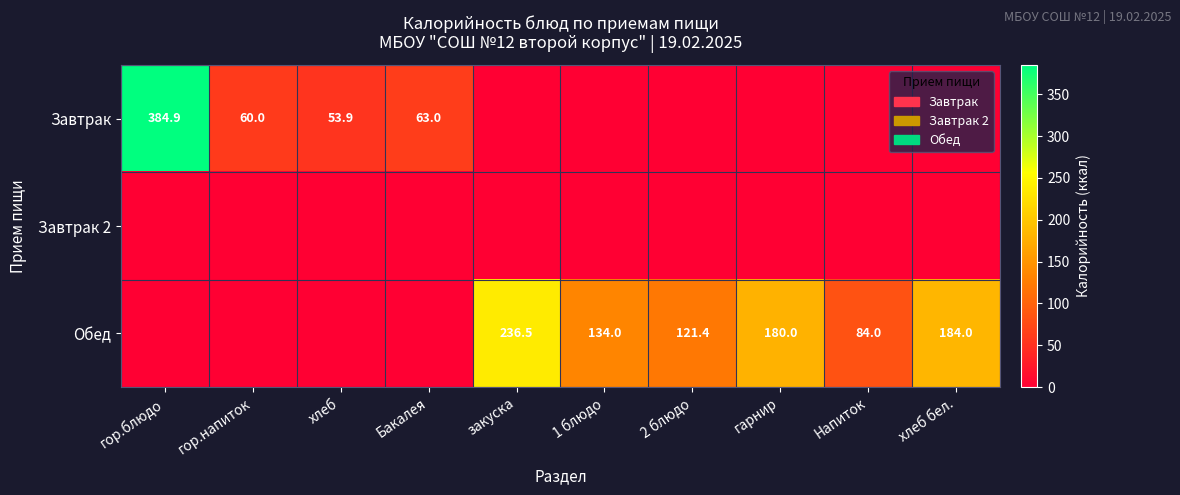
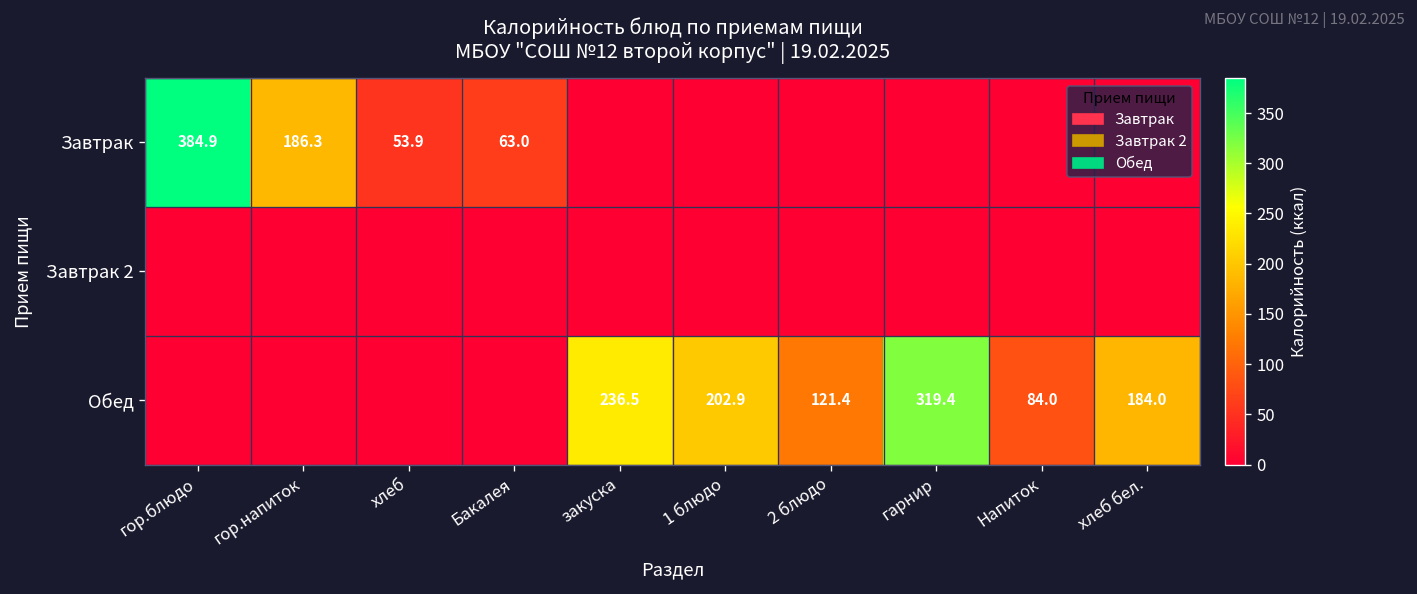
Завтрак, гор.напиток: 60.0 -> 186.3
Обед, 1 блюдо: 134.0 -> 202.9
Обед, гарнир: 180.0 -> 319.4
